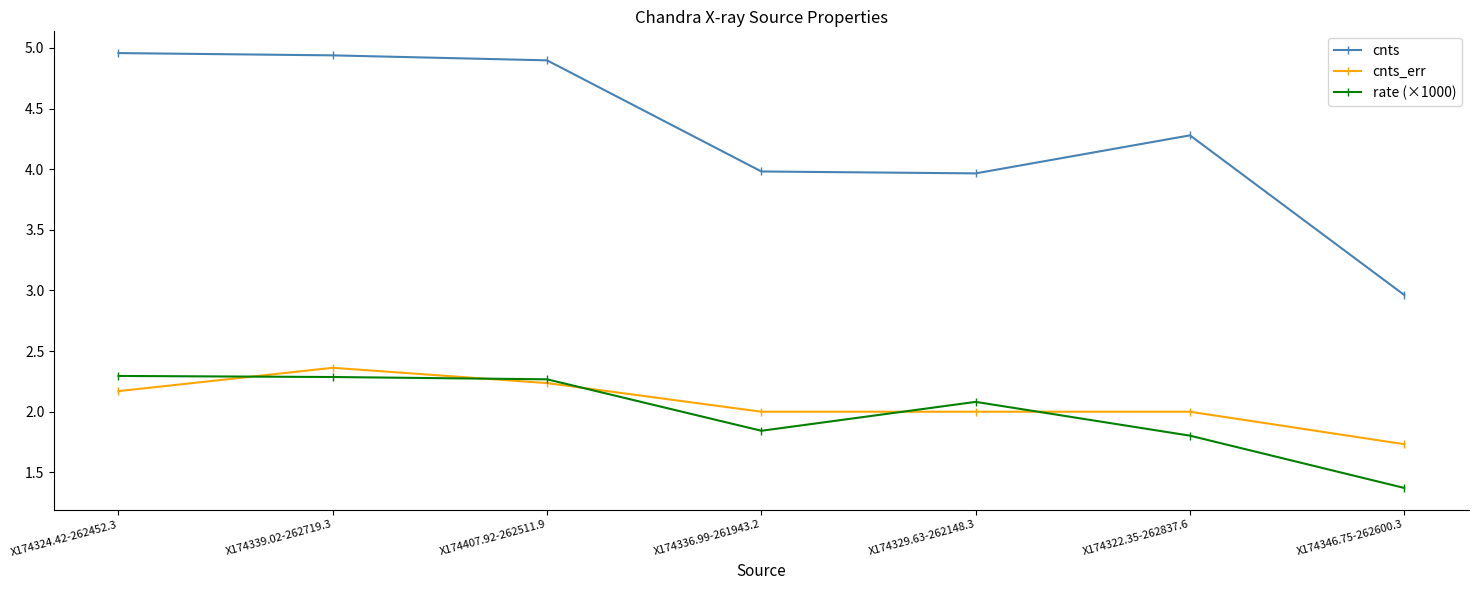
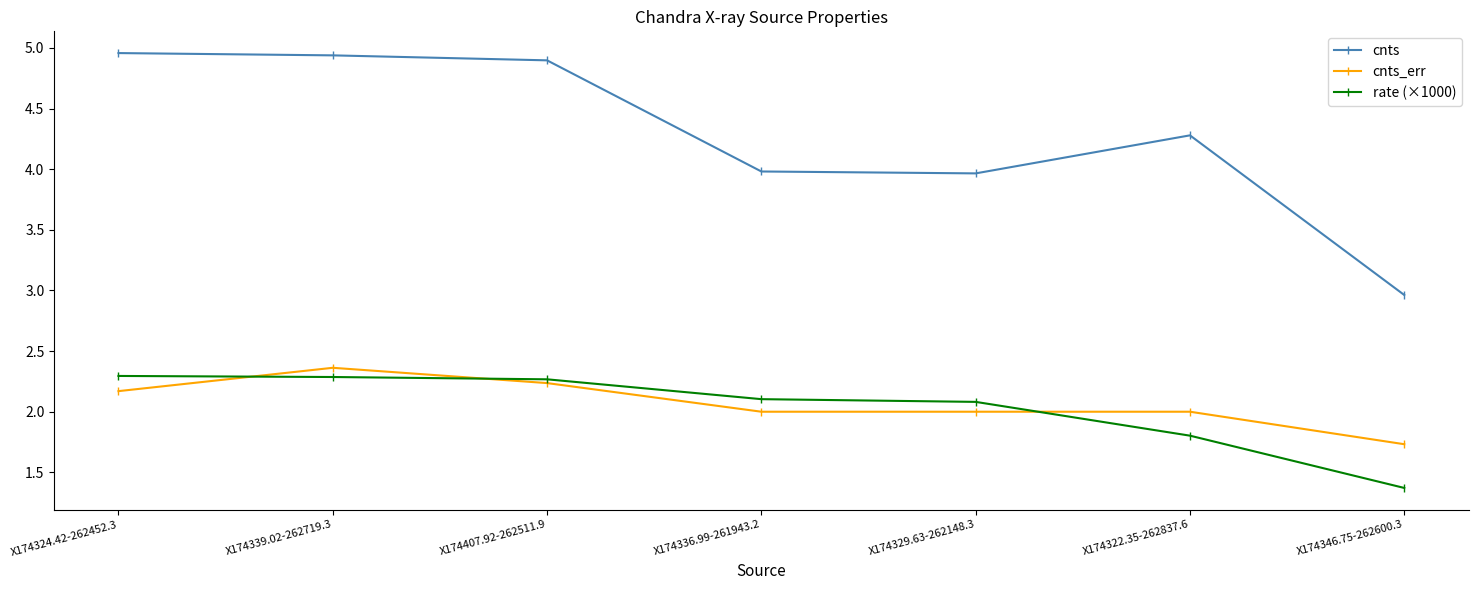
rate (×1000), X174336.99-261943.2: 1.84 -> 2.10
